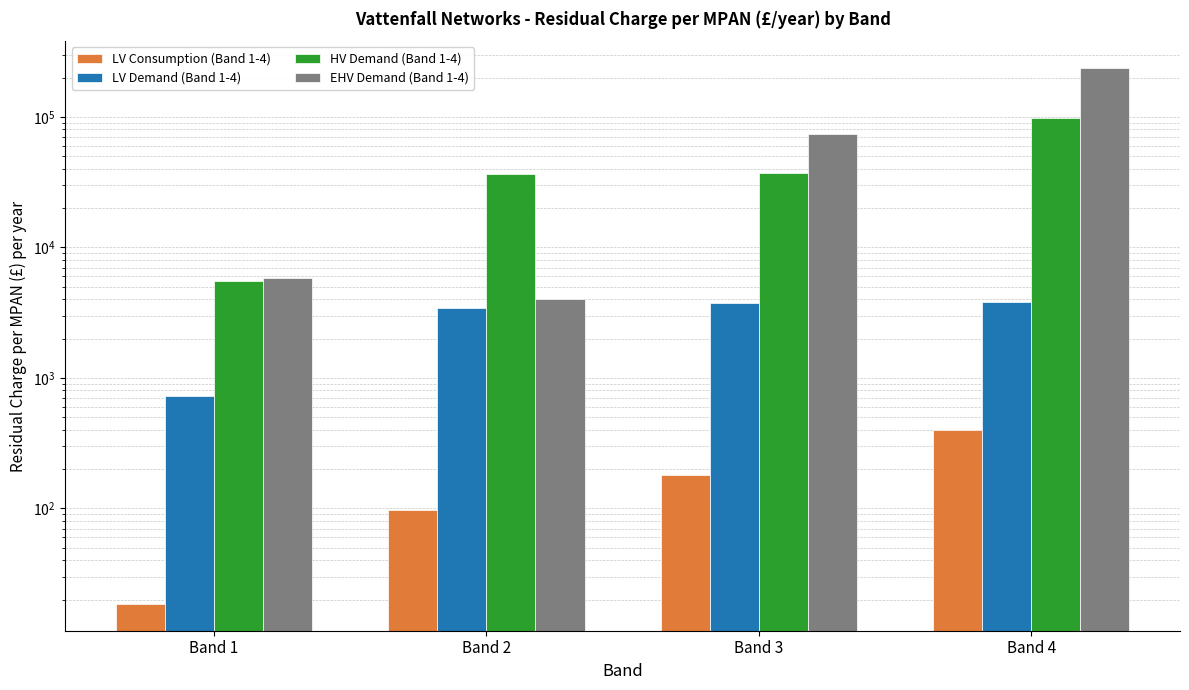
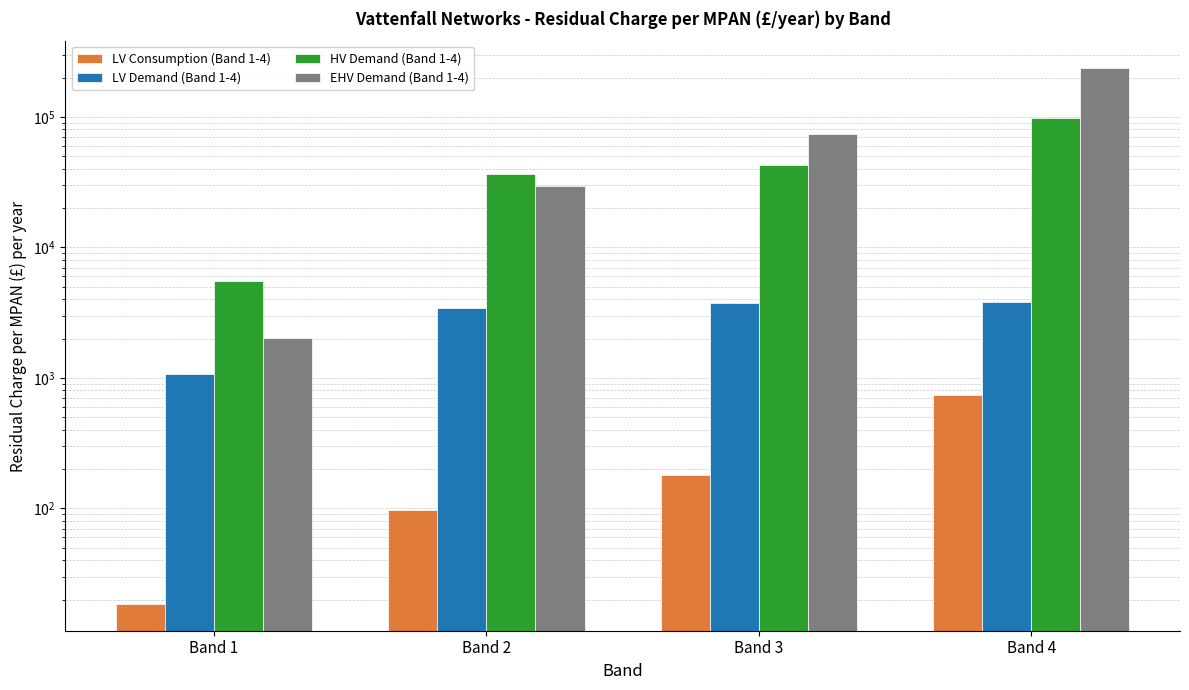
LV Demand (Band 1-4), Band 1: 700 -> 1100
EHV Demand (Band 1-4), Band 1: 6000 -> 2000
EHV Demand (Band 1-4), Band 2: 4000 -> 29000
HV Demand (Band 1-4), Band 3: 37000 -> 43000
LV Consumption (Band 1-4), Band 4: 400 -> 700
